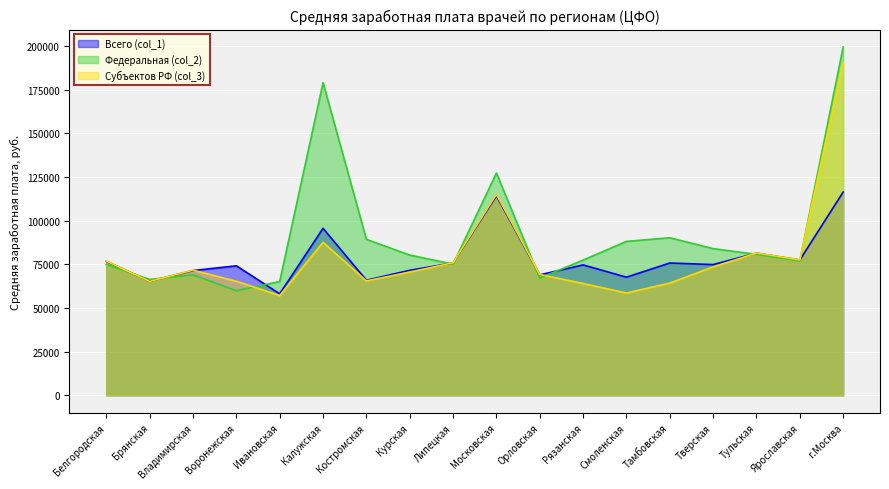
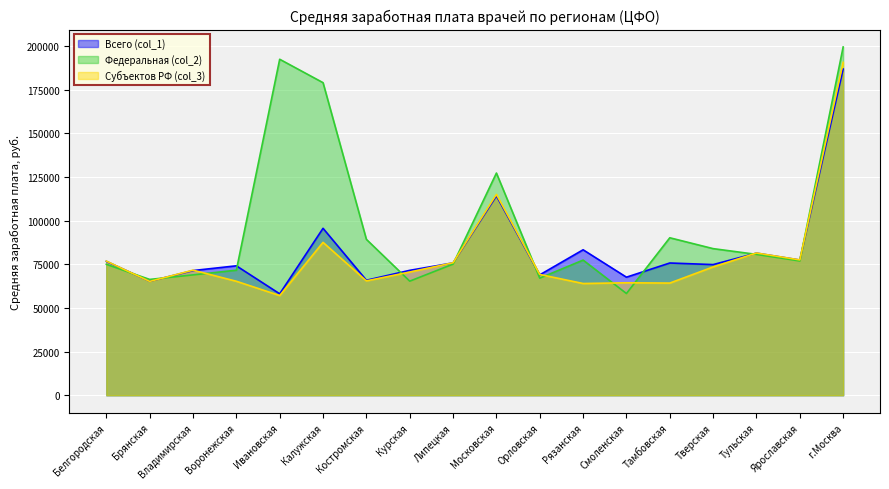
Федеральная (col_2), Воронежская: 60000 -> 72000
Федеральная (col_2), Ивановская: 65000 -> 193000
Федеральная (col_2), Курская: 80000 -> 65000
Всего (col_1), Рязанская: 75000 -> 83000
Федеральная (col_2), Смоленская: 88000 -> 58000
Субъектов РФ (col_3), Смоленская: 59000 -> 64000
Всего (col_1), г.Москва: 116000 -> 187000
